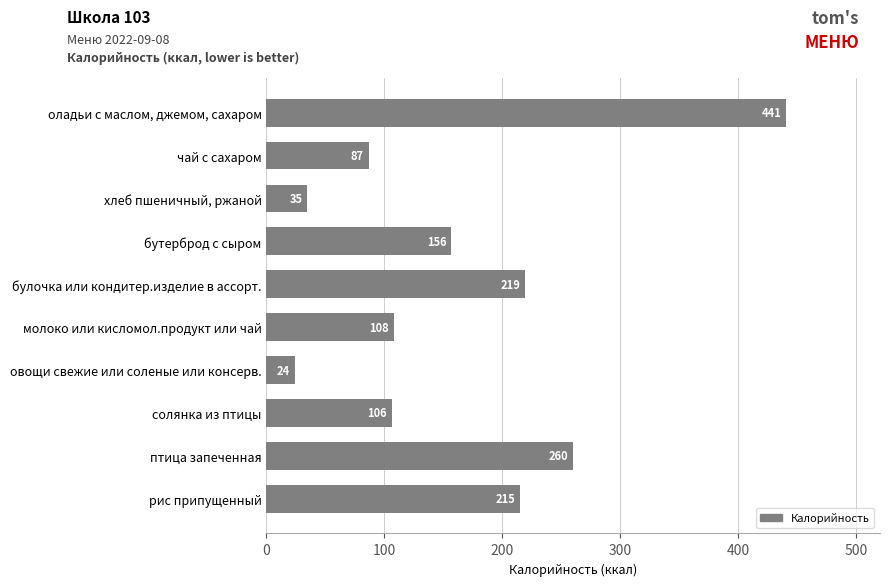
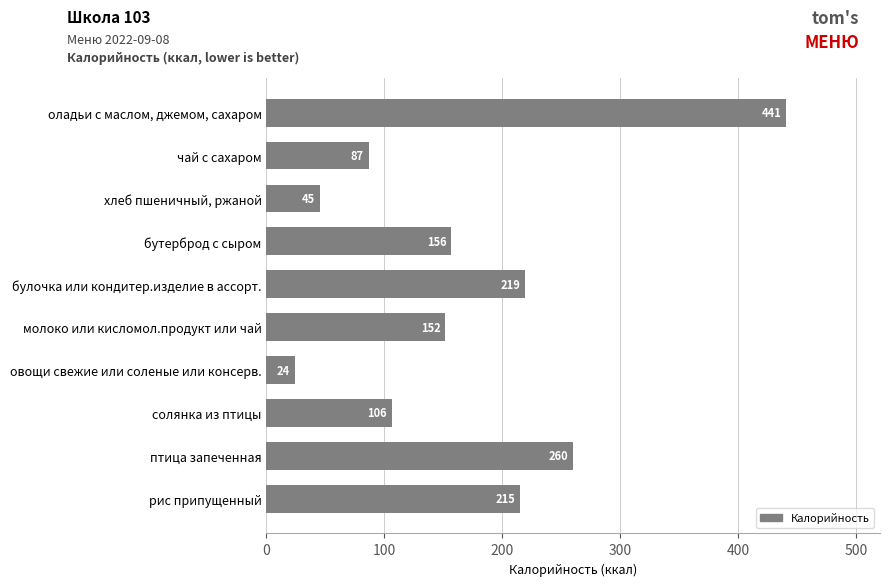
хлеб пшеничный, ржаной: 35 -> 45
молоко или кисломол.продукт или чай: 108 -> 152
